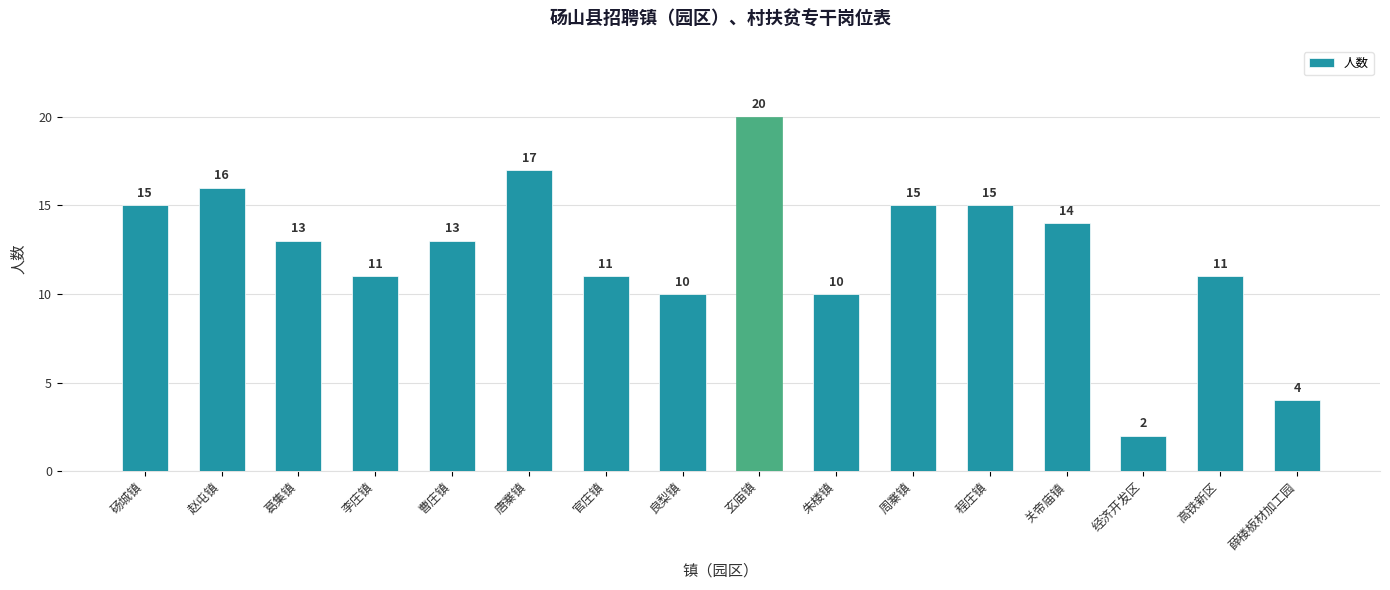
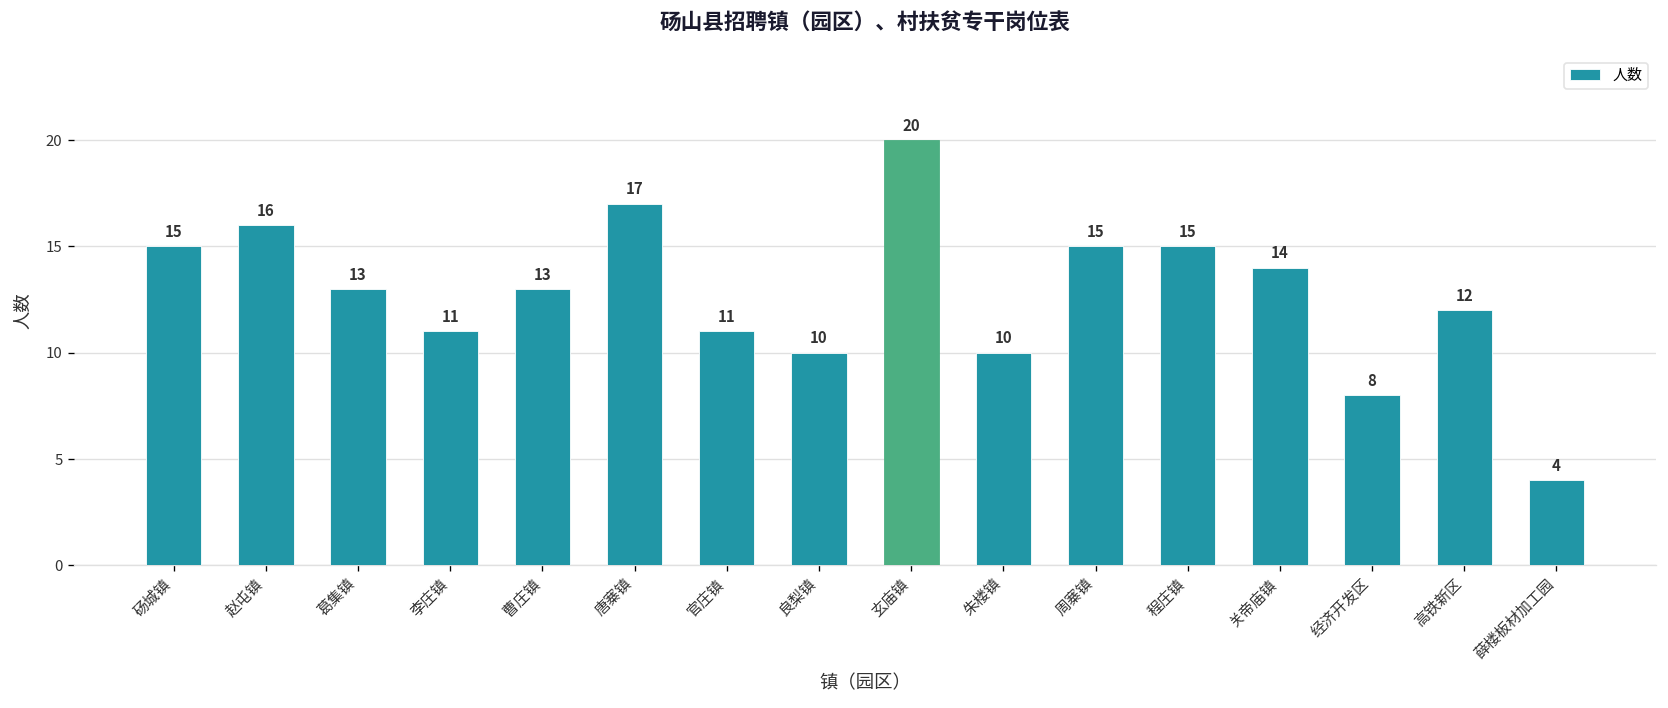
经济开发区: 2 -> 8
高铁新区: 11 -> 12
